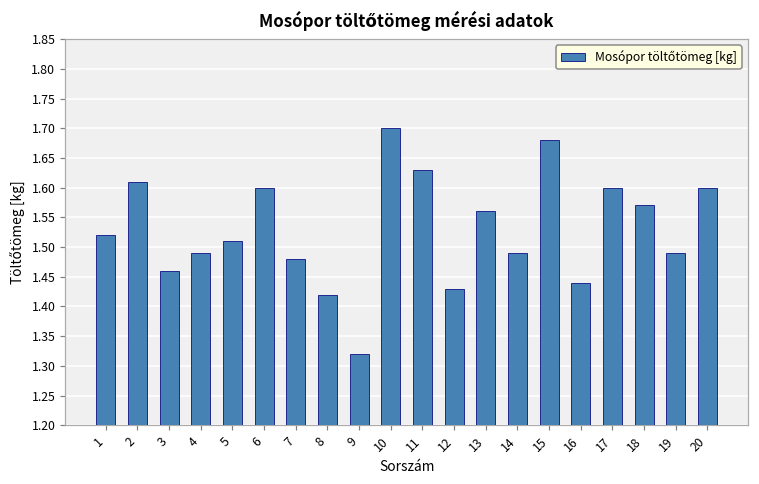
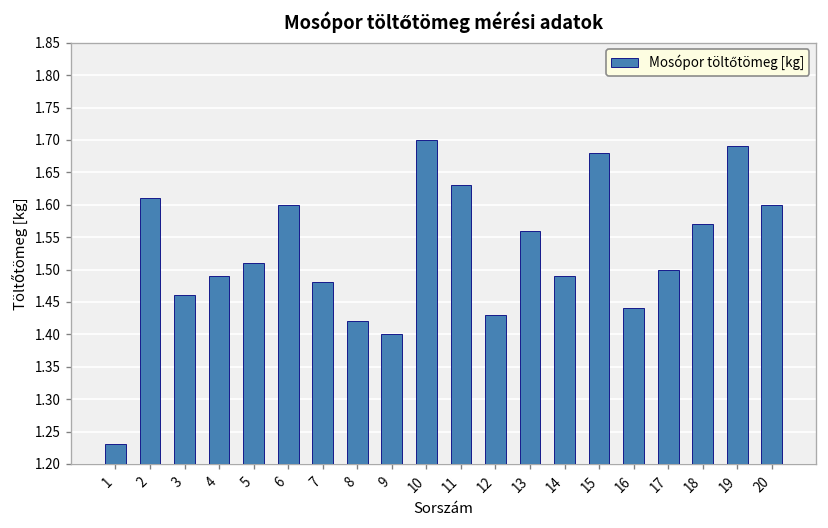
1: 1.52 -> 1.23
9: 1.32 -> 1.40
17: 1.6 -> 1.5
19: 1.49 -> 1.69
